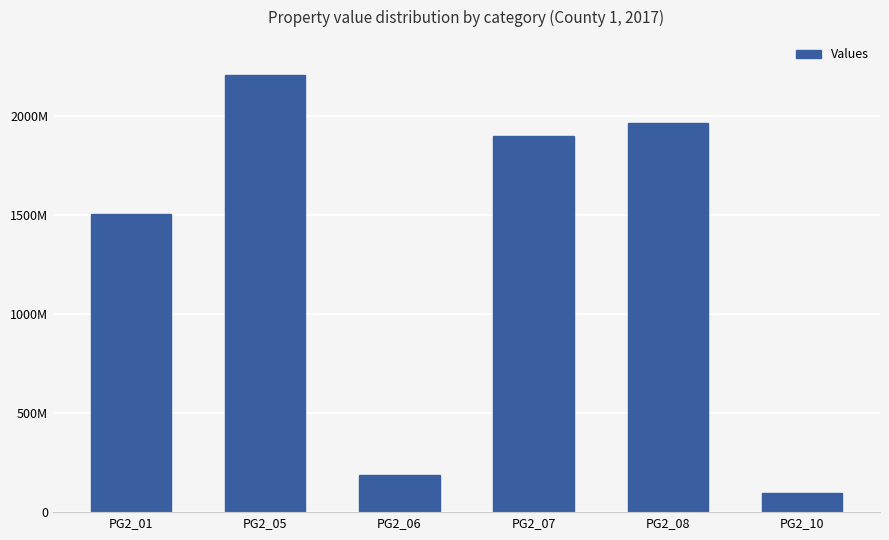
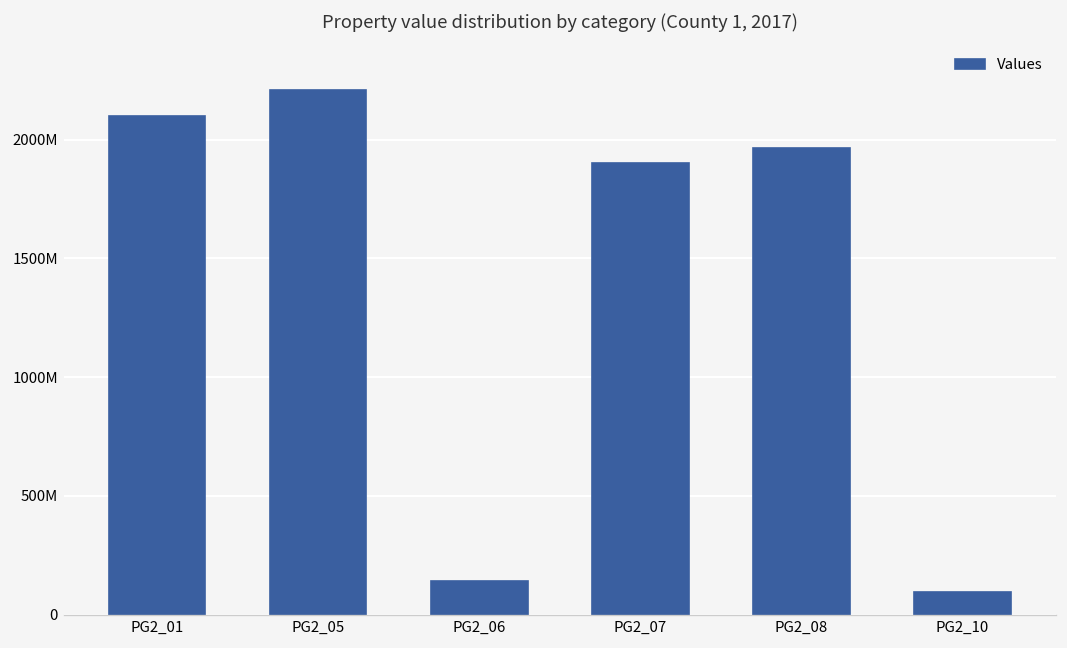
PG2_01: 1500000000 -> 2100000000
PG2_06: 190000000 -> 140000000
